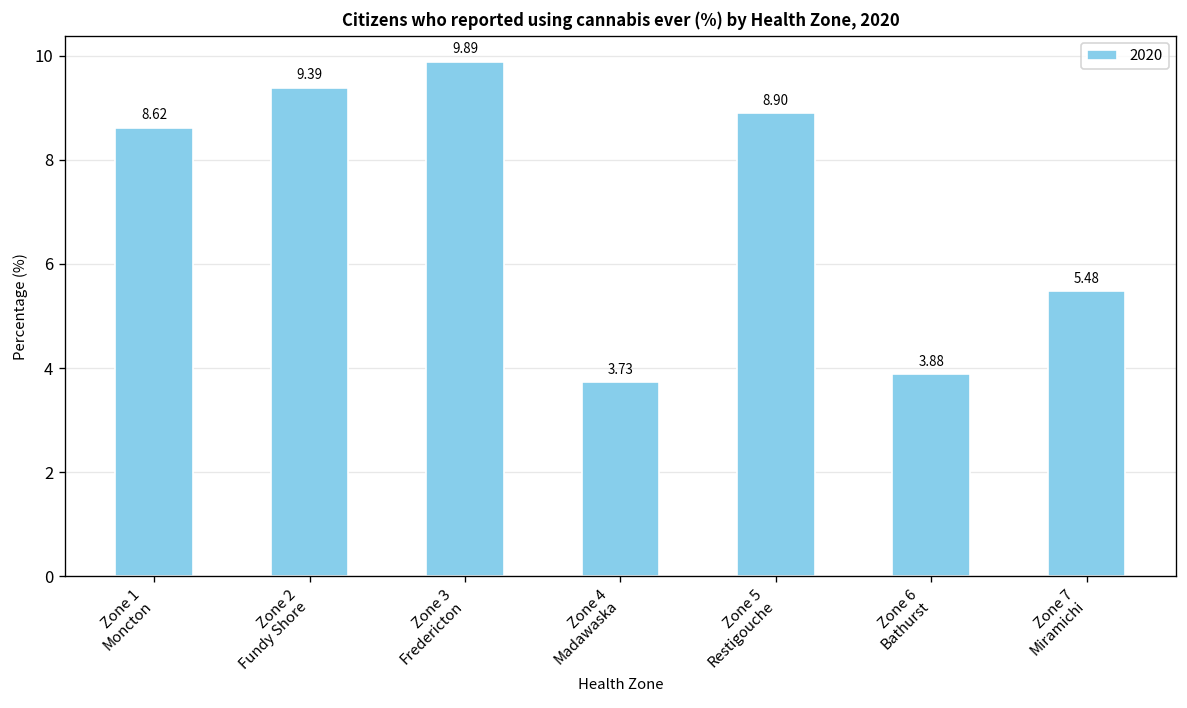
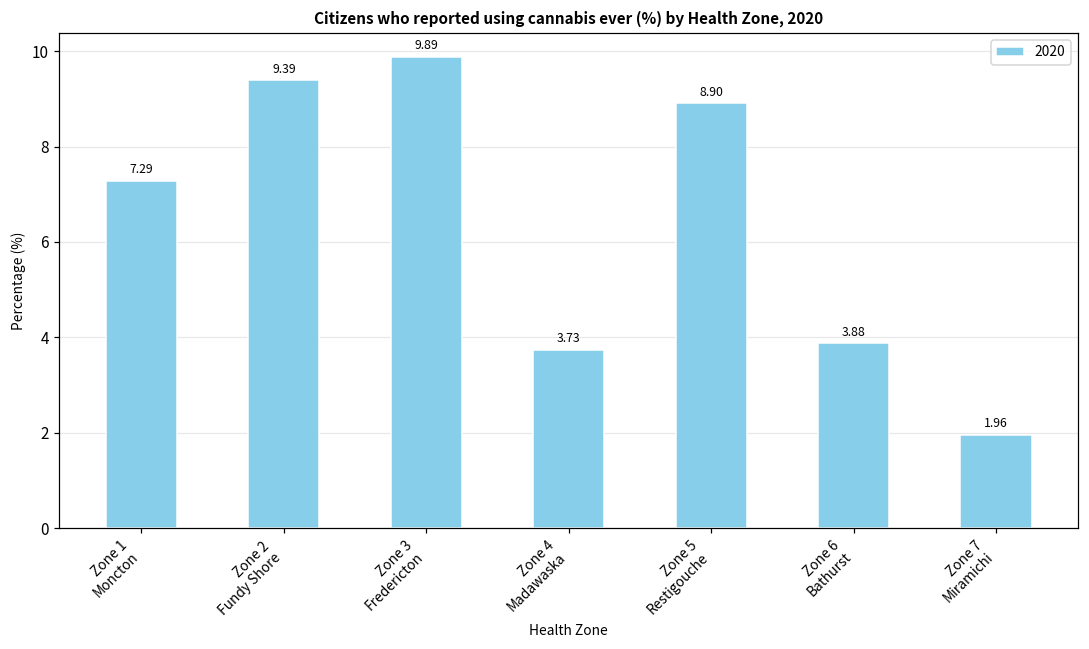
Zone 1 Moncton: 8.62 -> 7.29
Zone 7 Miramichi: 5.48 -> 1.96
